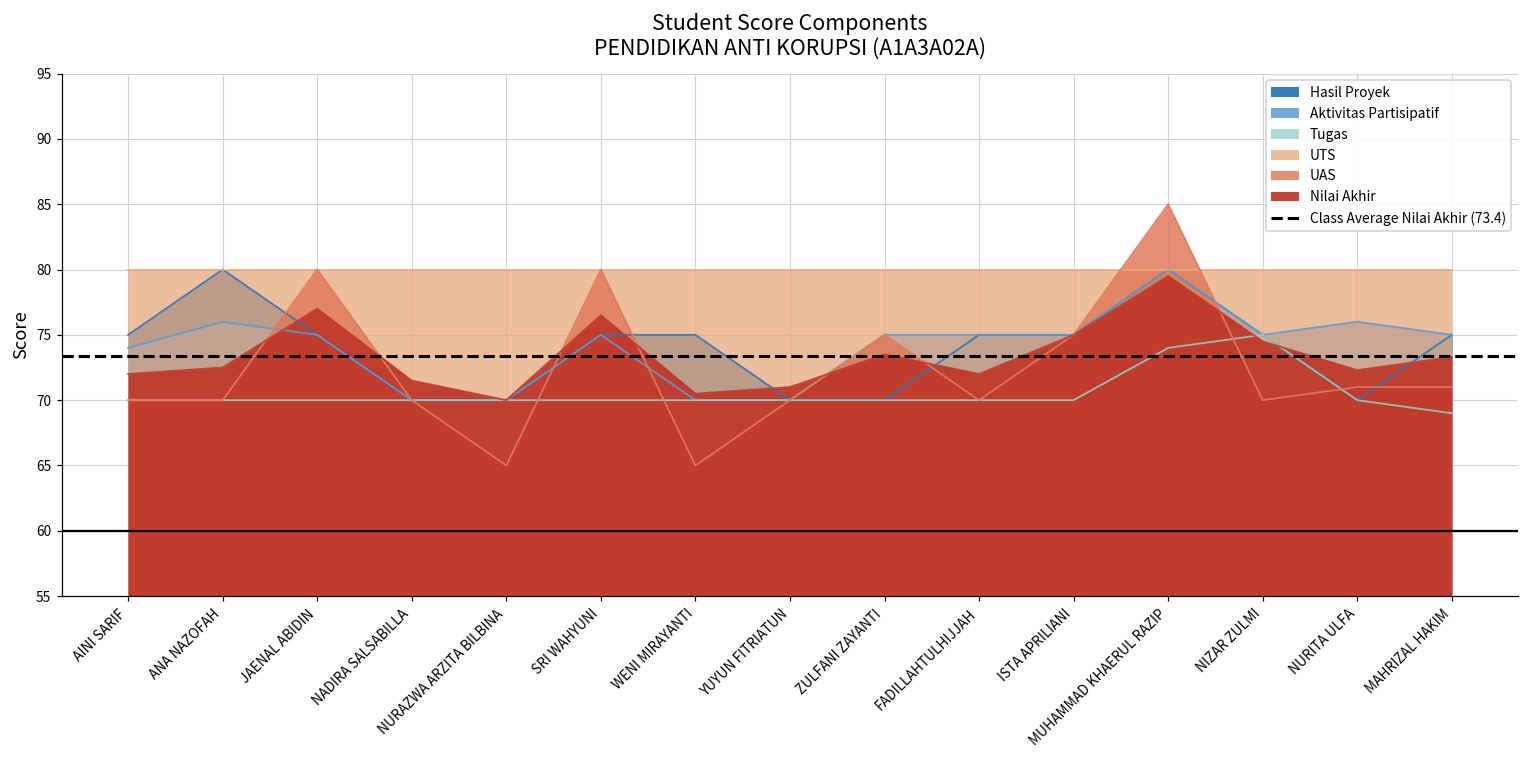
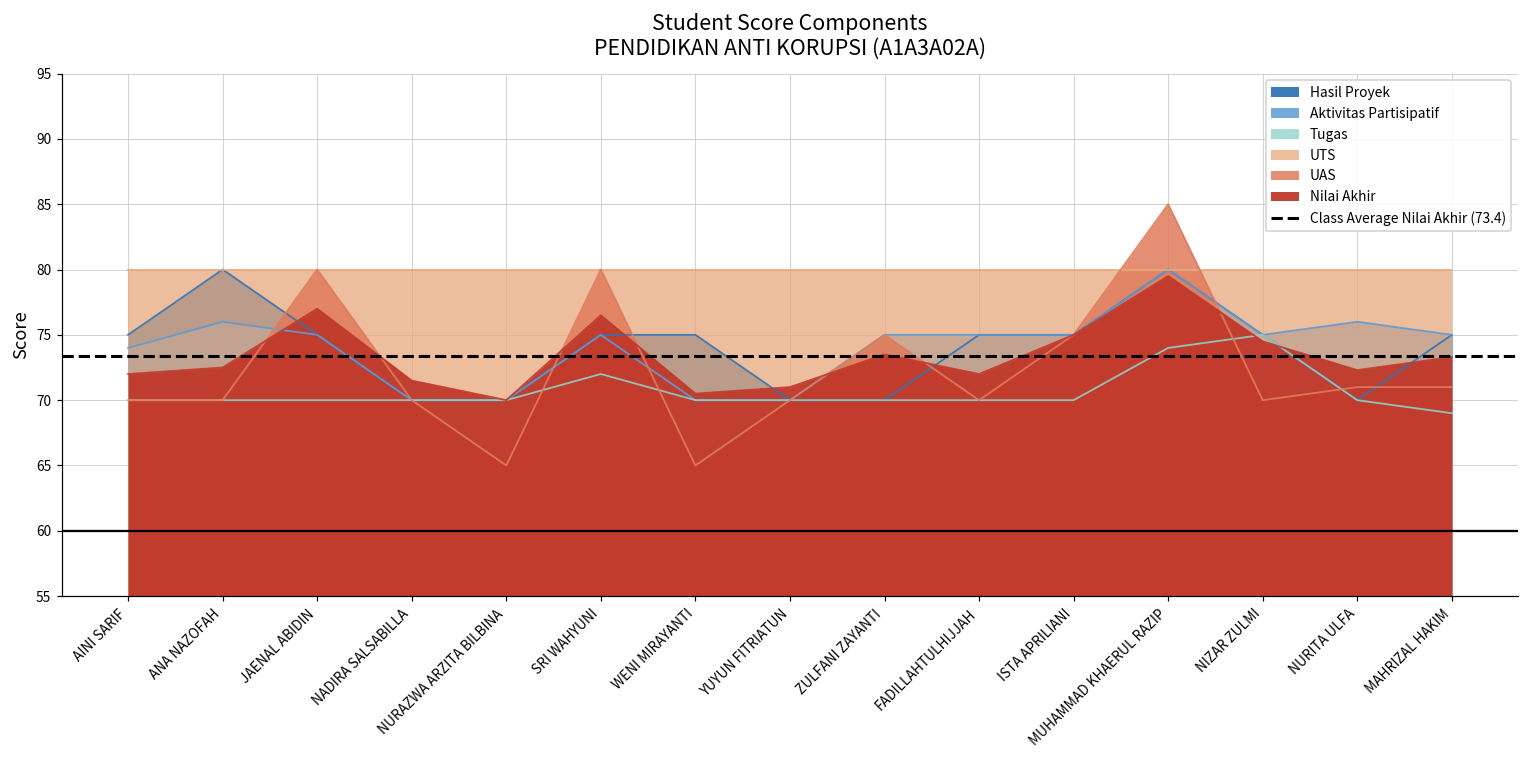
Tugas, SRI WAHYUNI: 70 -> 72
